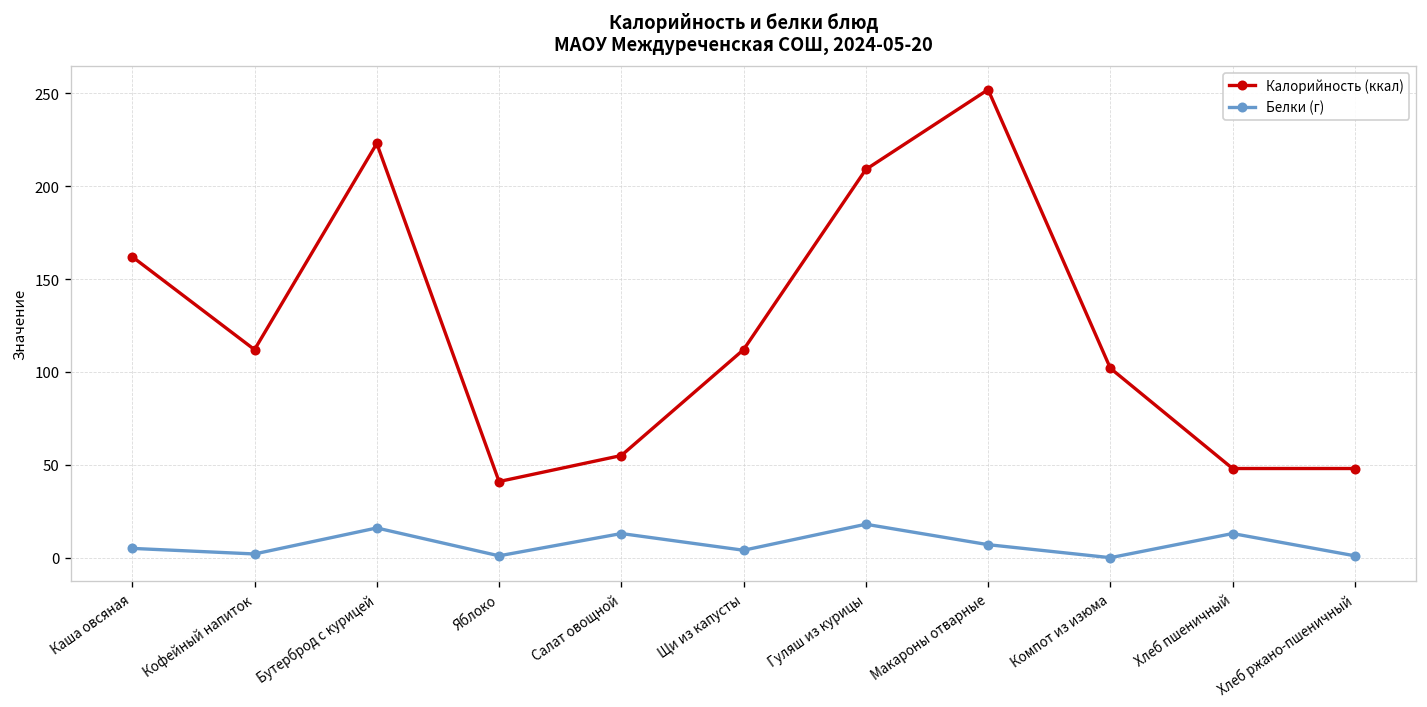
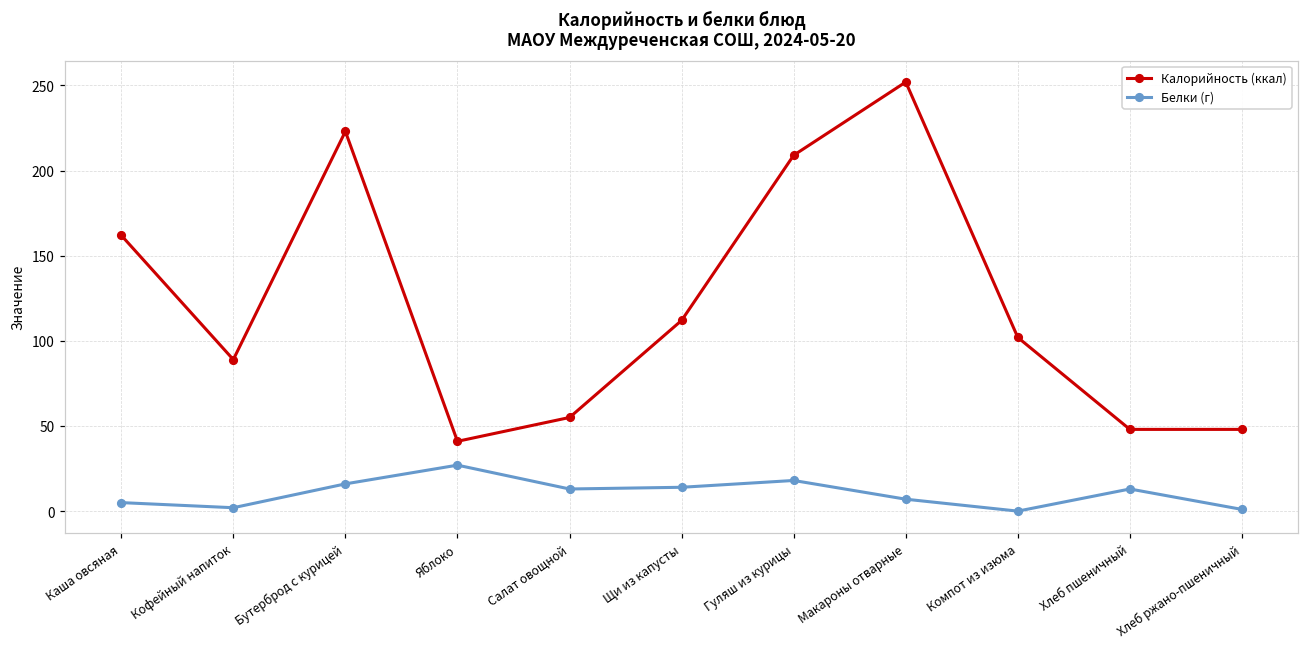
Калорийность (ккал), Кофейный напиток: 112 -> 89
Белки (г), Яблоко: 1 -> 27
Белки (г), Щи из капусты: 4 -> 14
